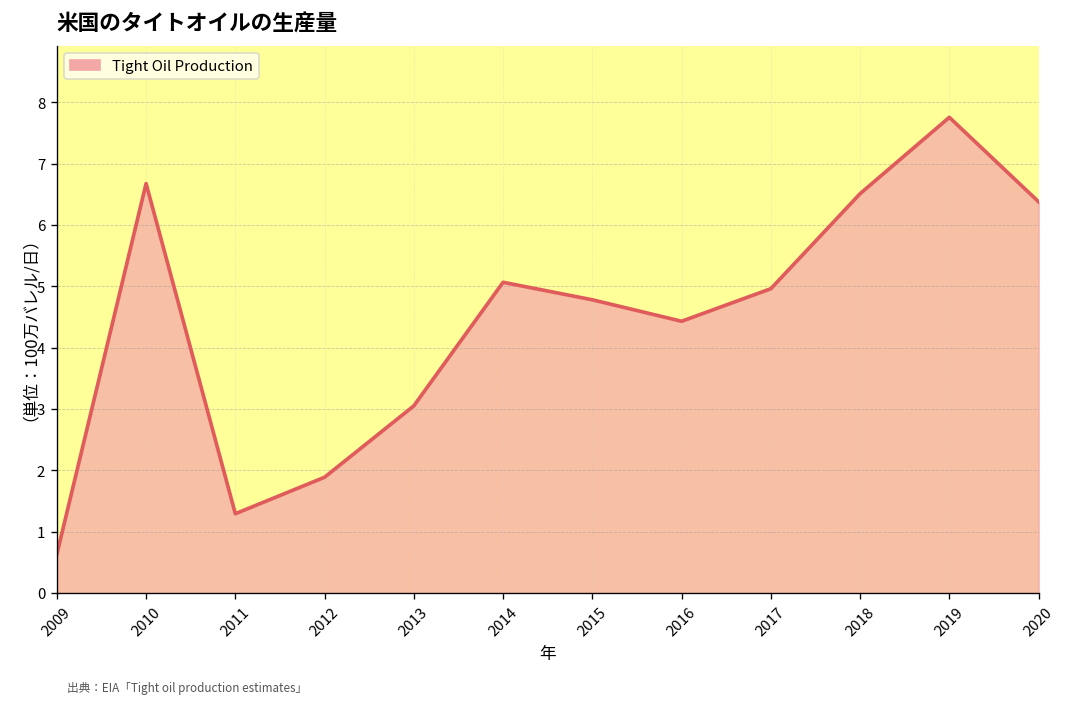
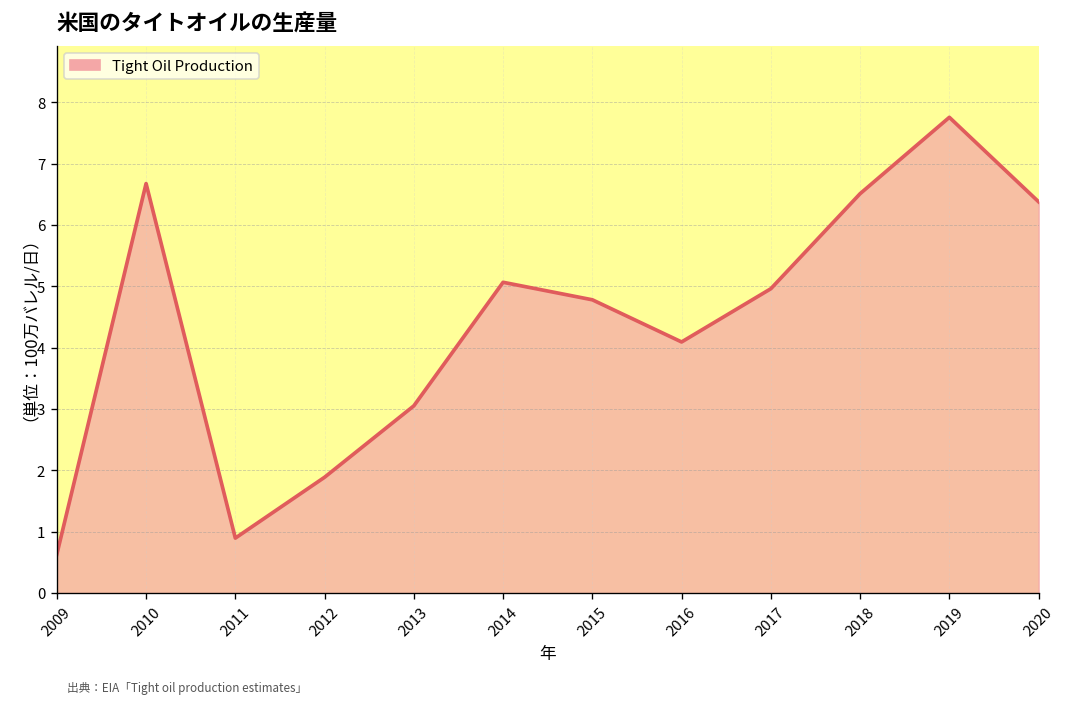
2011: 1.3 -> 0.9
2016: 4.4 -> 4.1
